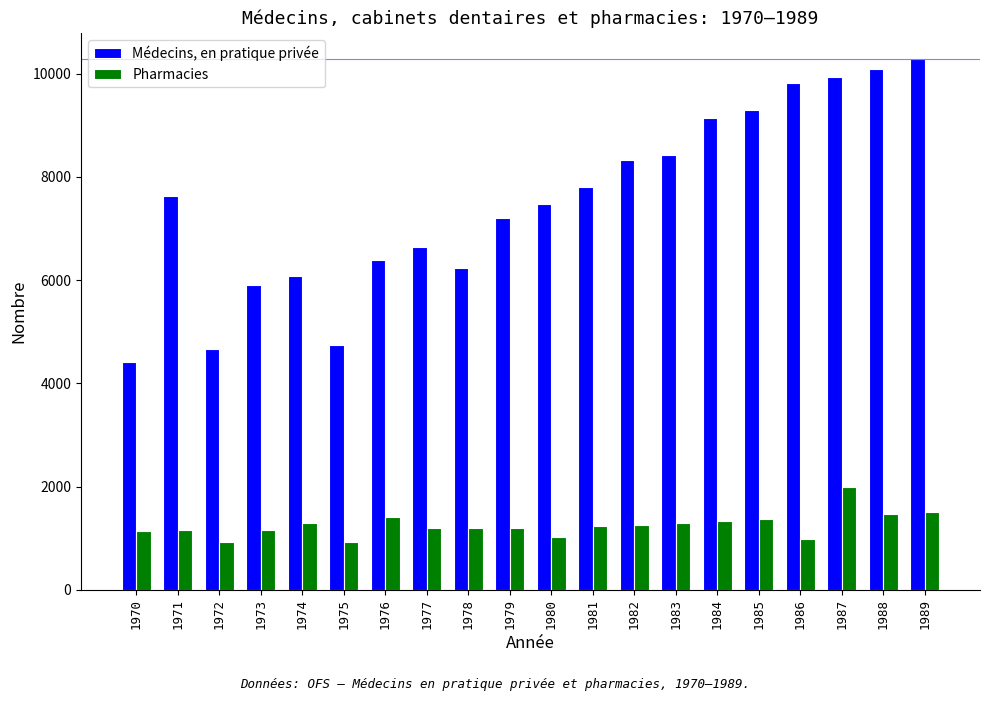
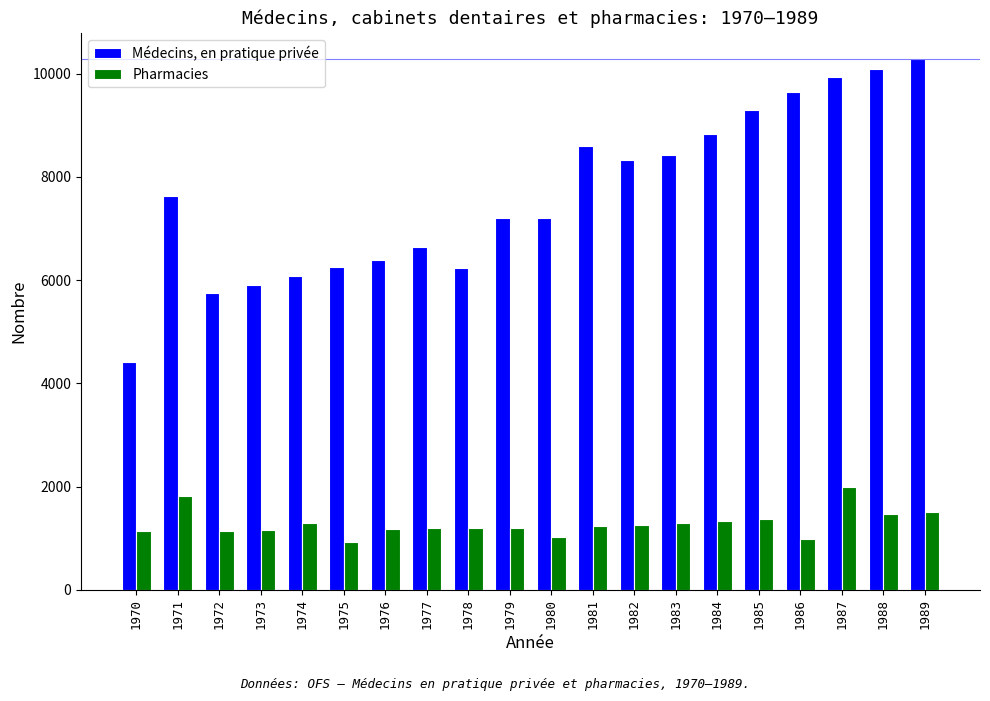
Pharmacies, 1971: 1100 -> 1800
Médecins, en pratique privée, 1972: 4700 -> 5800
Pharmacies, 1972: 900 -> 1100
Médecins, en pratique privée, 1975: 4700 -> 6200
Pharmacies, 1976: 1400 -> 1200
Médecins, en pratique privée, 1980: 7500 -> 7200
Médecins, en pratique privée, 1981: 7800 -> 8600
Médecins, en pratique privée, 1984: 9100 -> 8800
Médecins, en pratique privée, 1986: 9800 -> 9600
